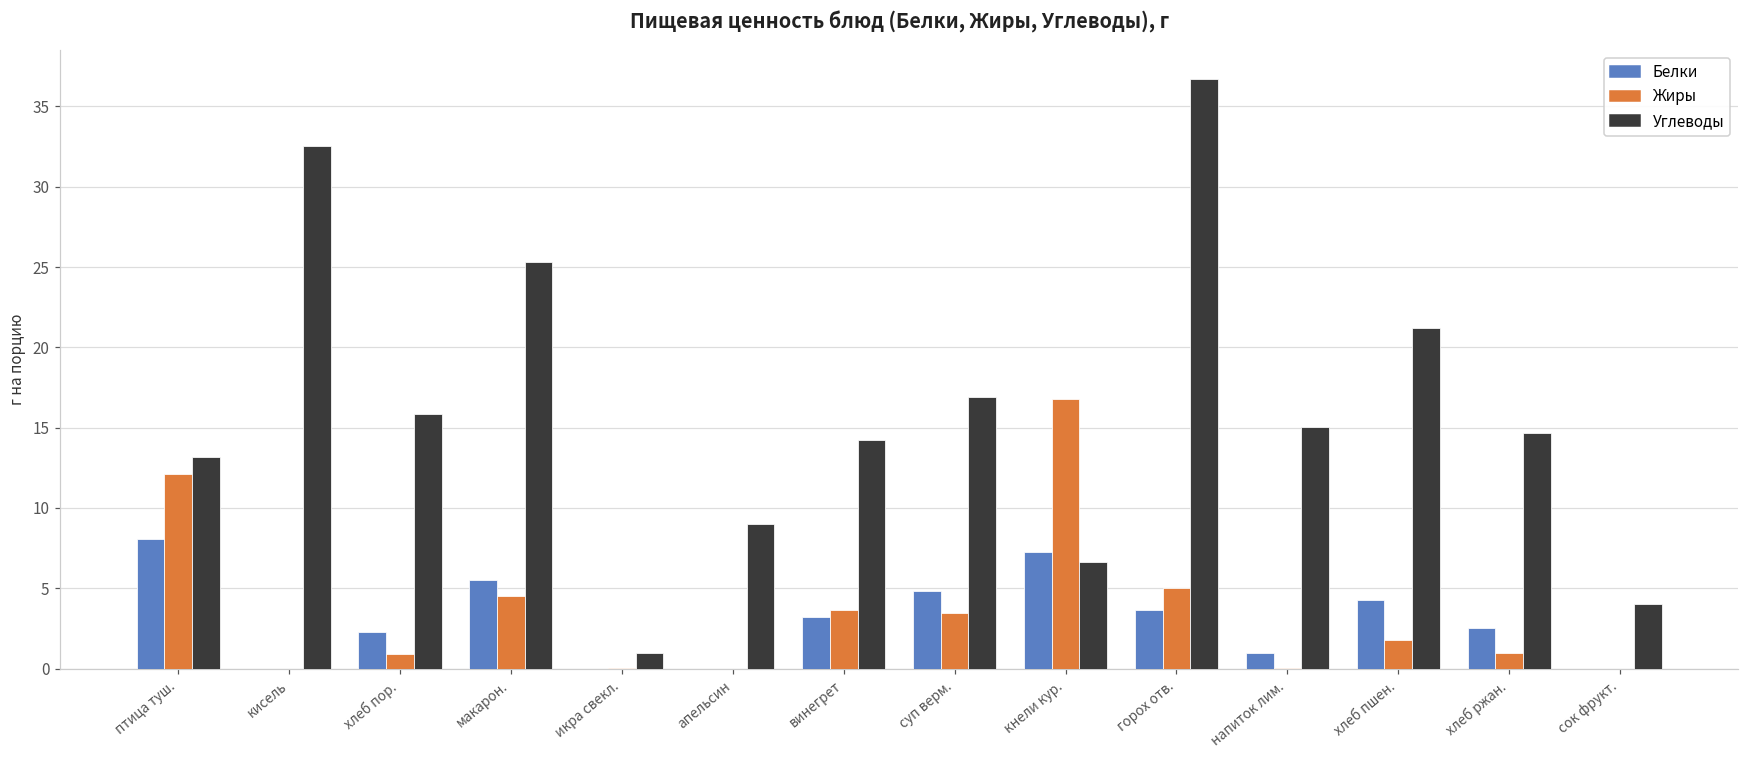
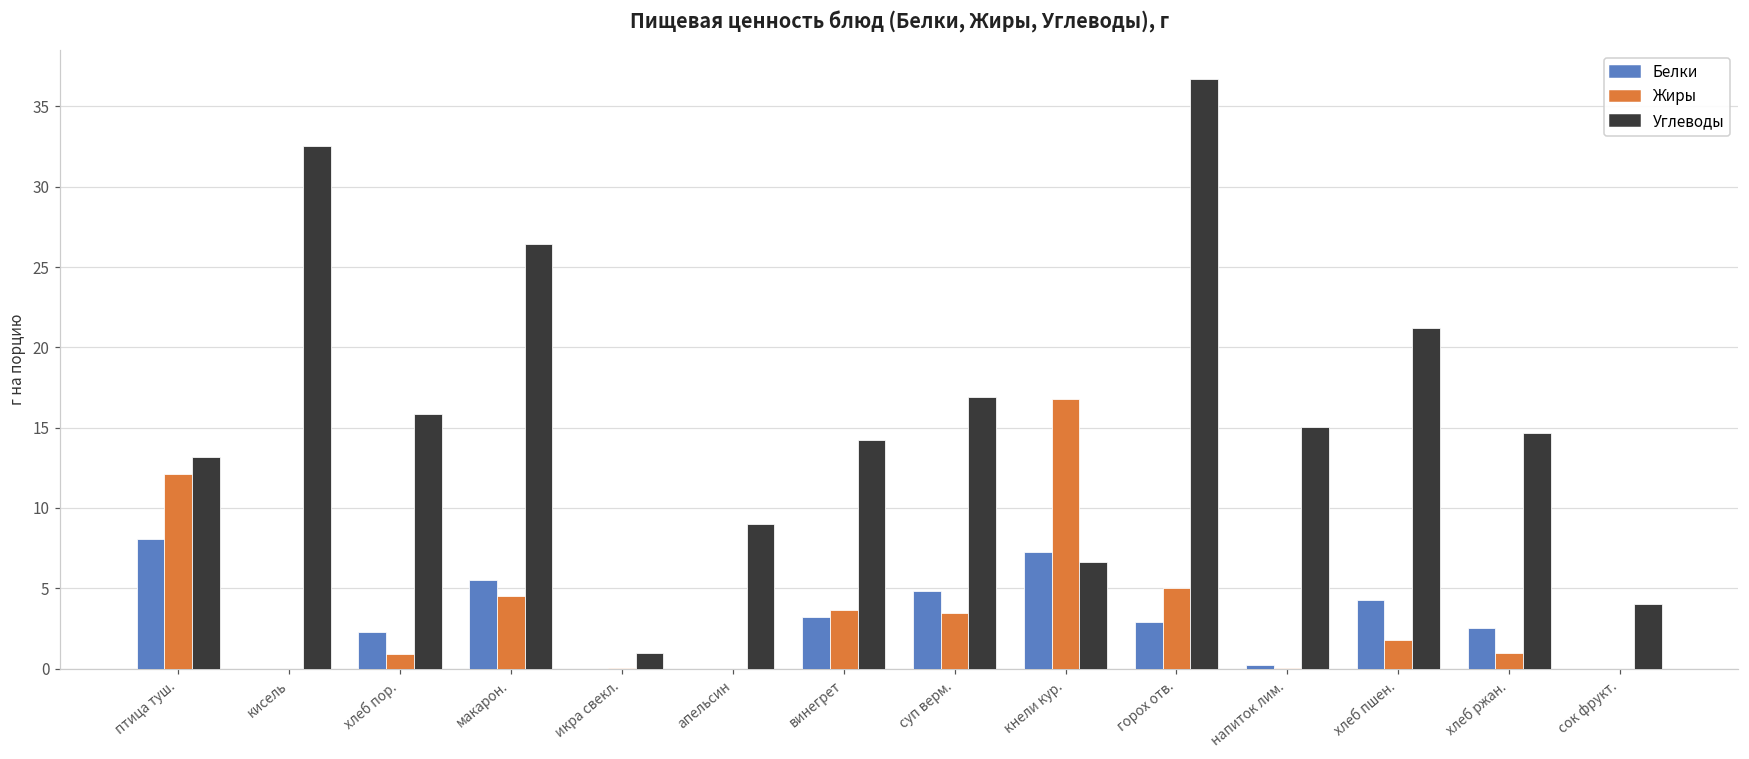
Углеводы, макарон.: 25.3 -> 26.5
Белки, горох отв.: 3.7 -> 2.9
Белки, напиток лим.: 1.0 -> 0.2
